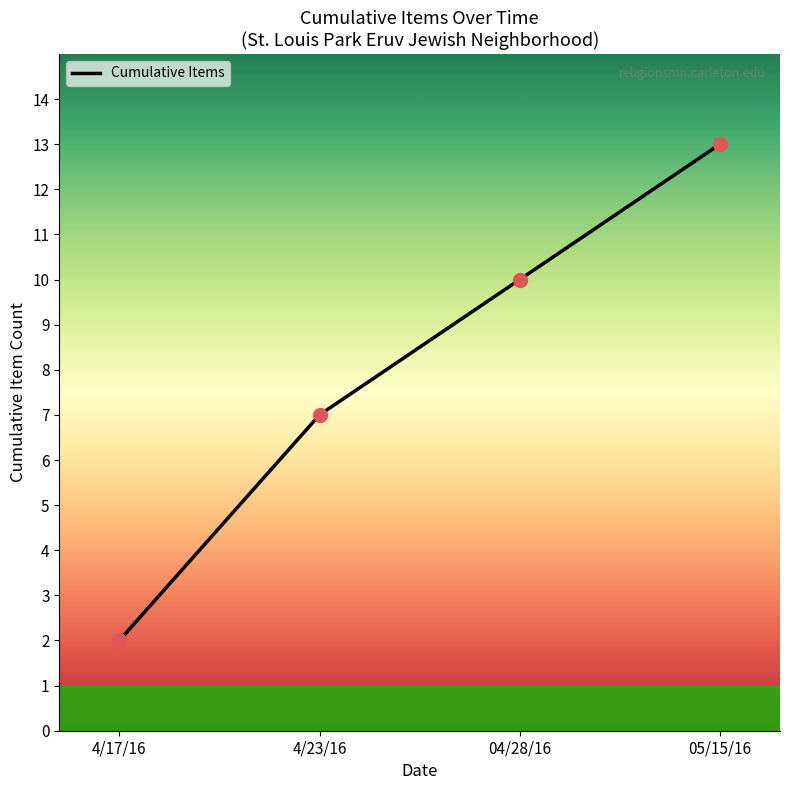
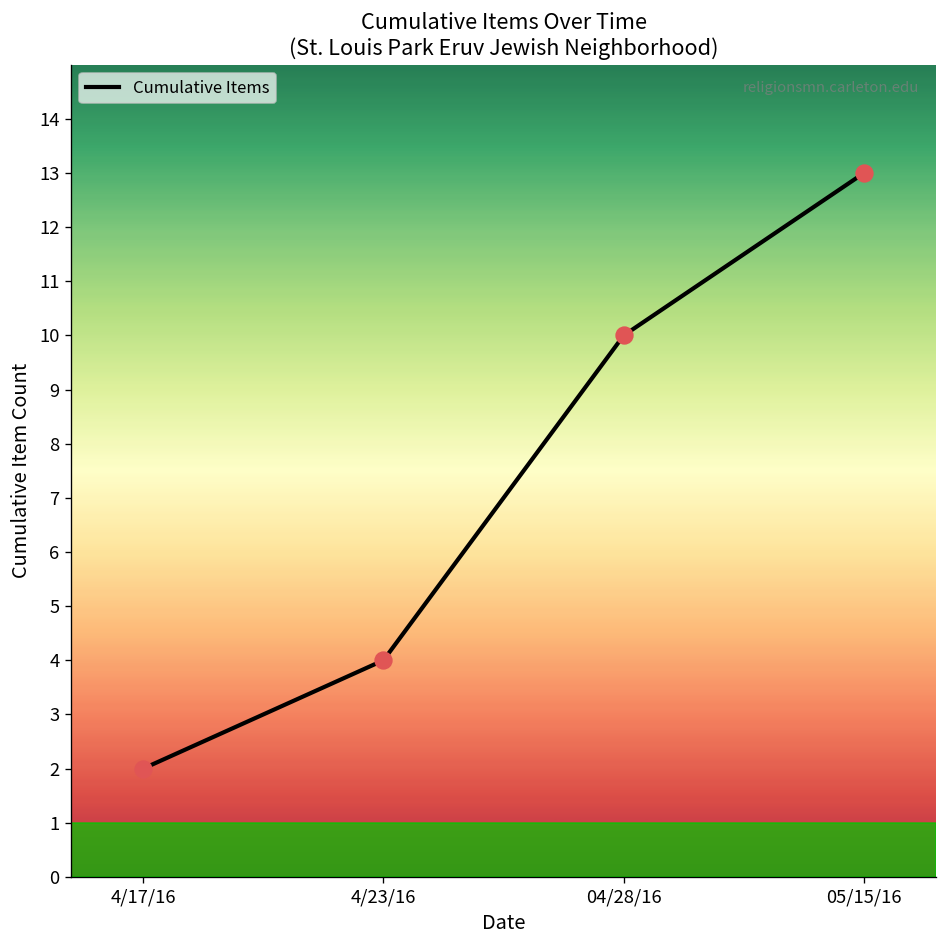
4/23/16: 7 -> 4
